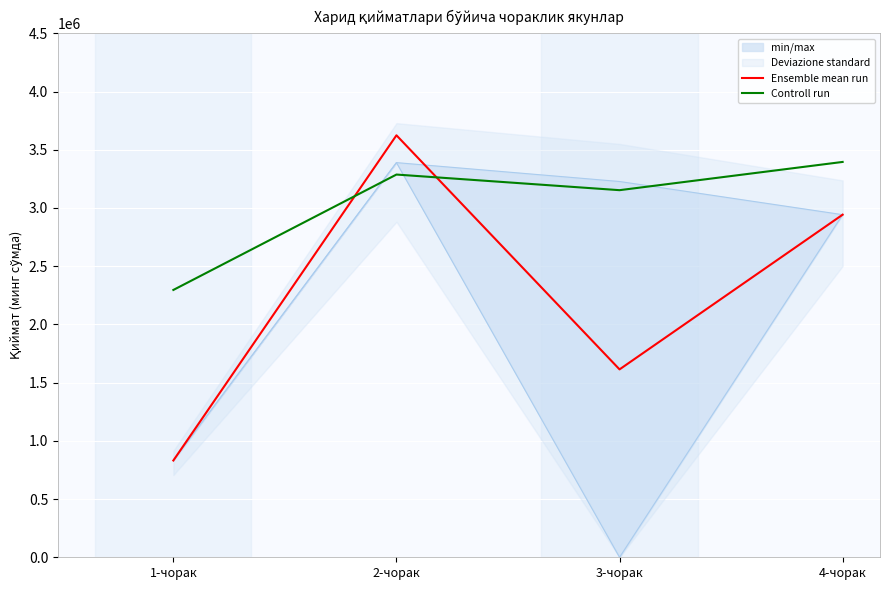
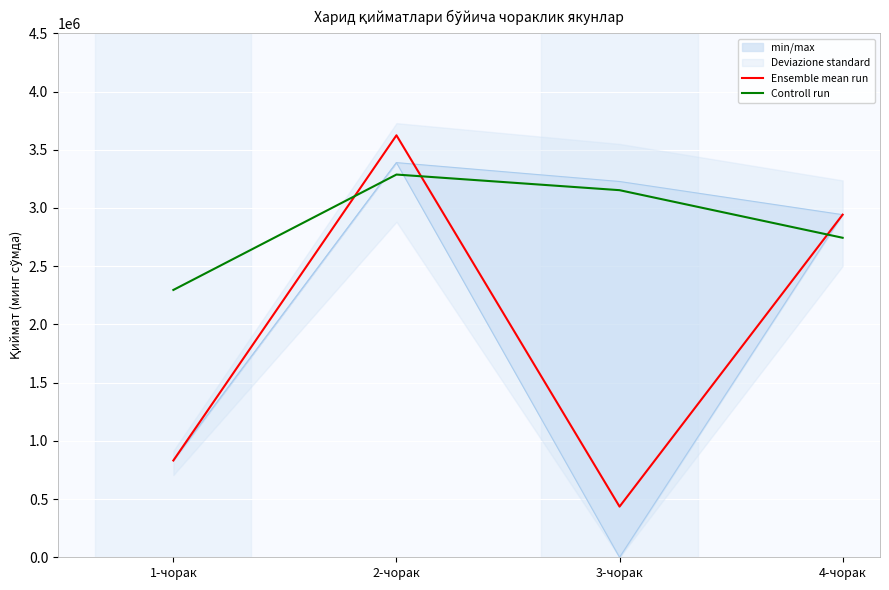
Ensemble mean run, 3-чорак: 1610000 -> 440000
Controll run, 4-чорак: 3400000 -> 2740000
